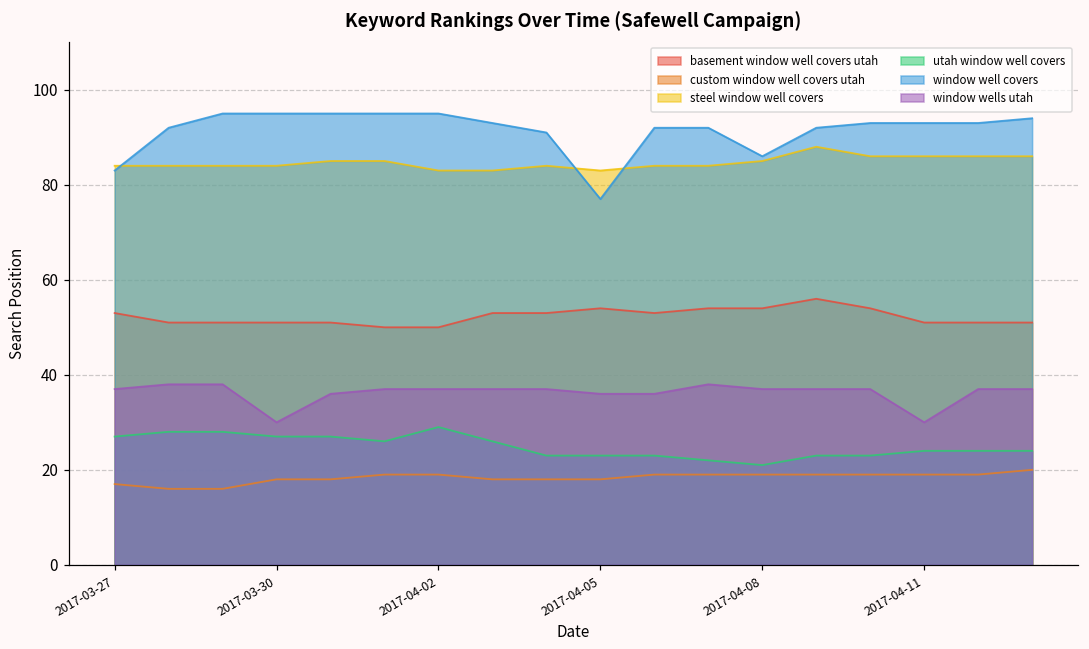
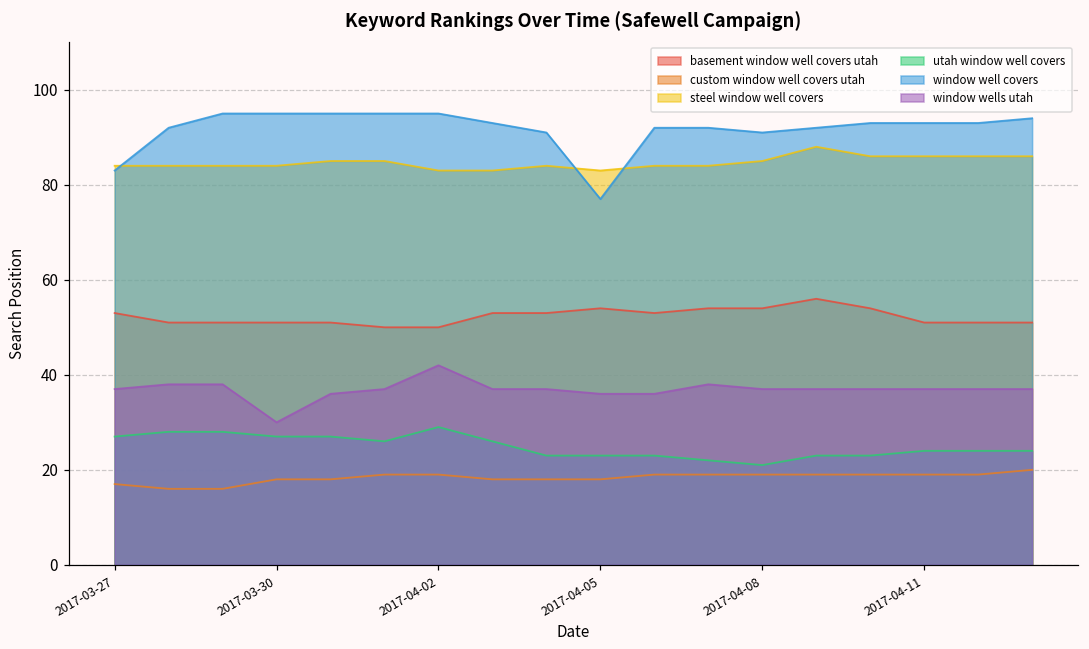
window wells utah, 2017-04-02: 37 -> 42
window well covers, 2017-04-08: 86 -> 91
window wells utah, 2017-04-11: 30 -> 37
